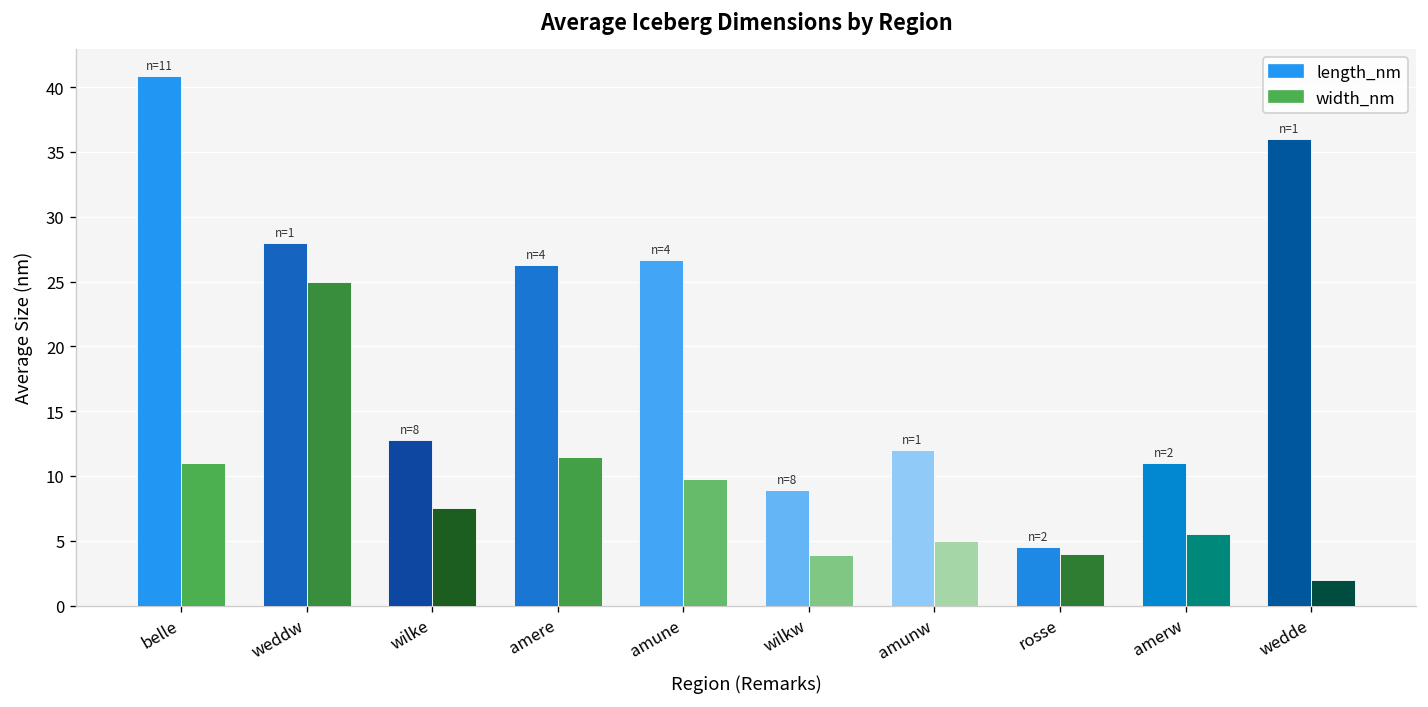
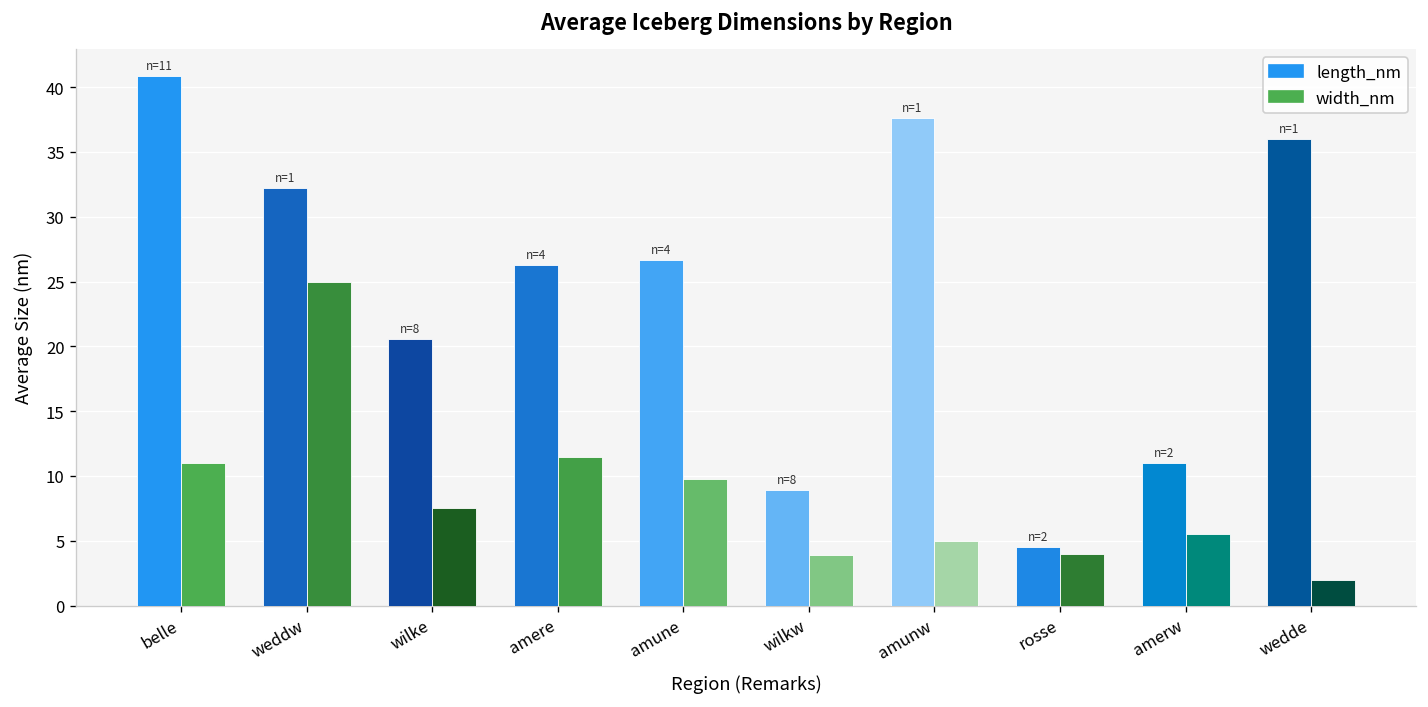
length_nm, weddw: 28.0 -> 32.2
length_nm, wilke: 12.8 -> 20.6
length_nm, amunw: 12.0 -> 37.6
